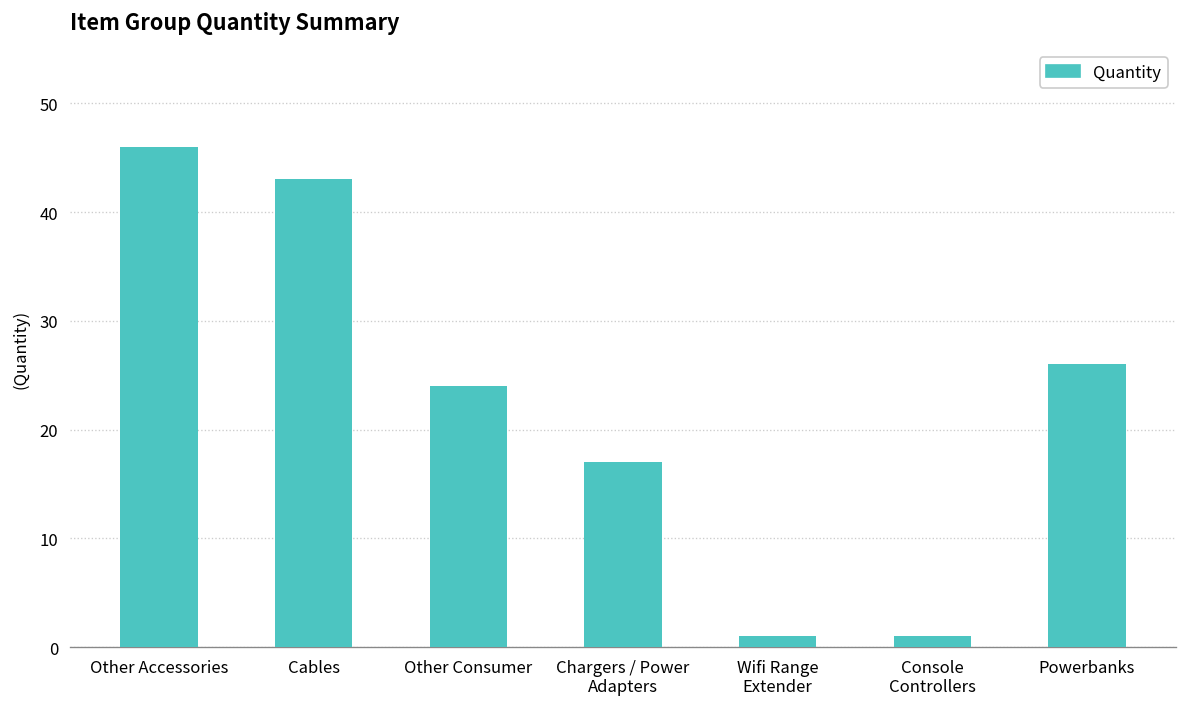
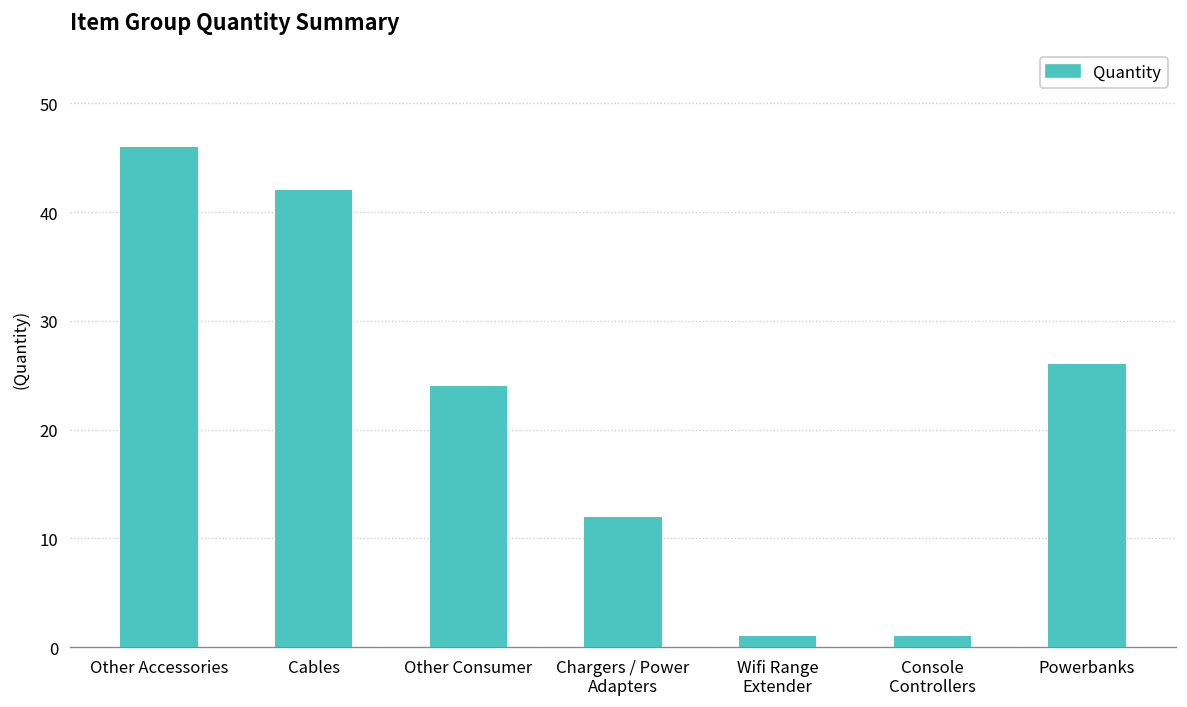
Cables: 43 -> 42
Chargers / Power Adapters: 17 -> 12
